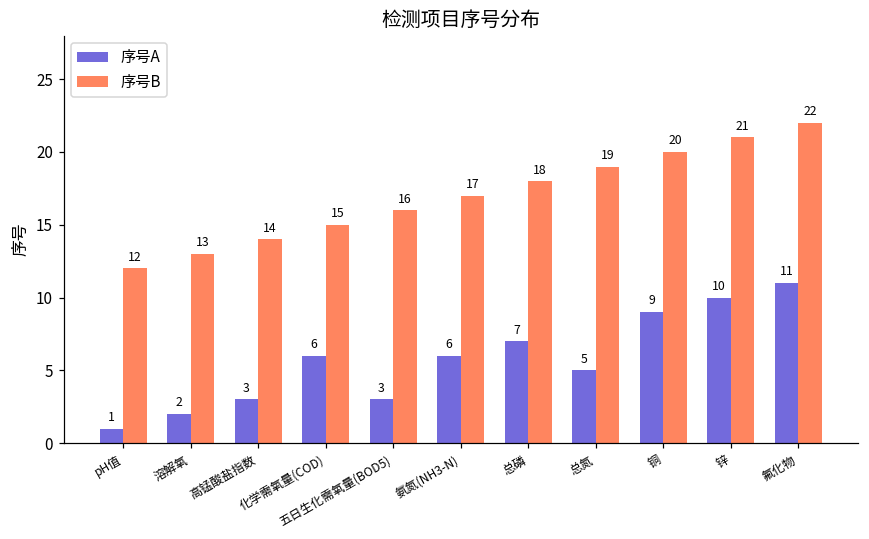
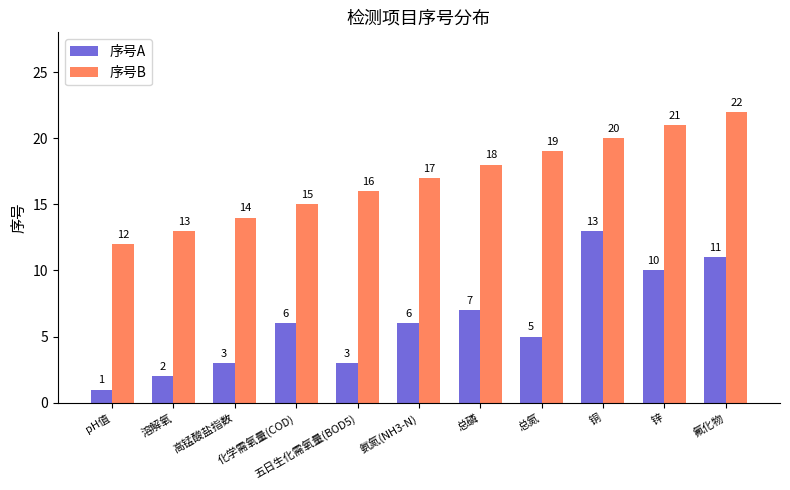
序号A, 铜: 9 -> 13
